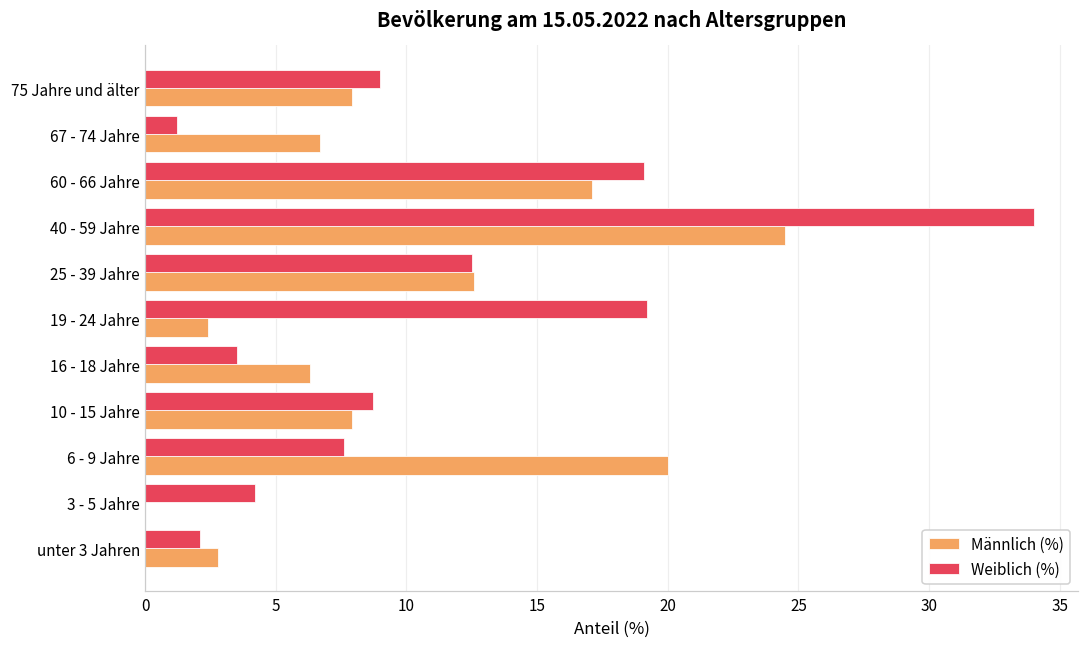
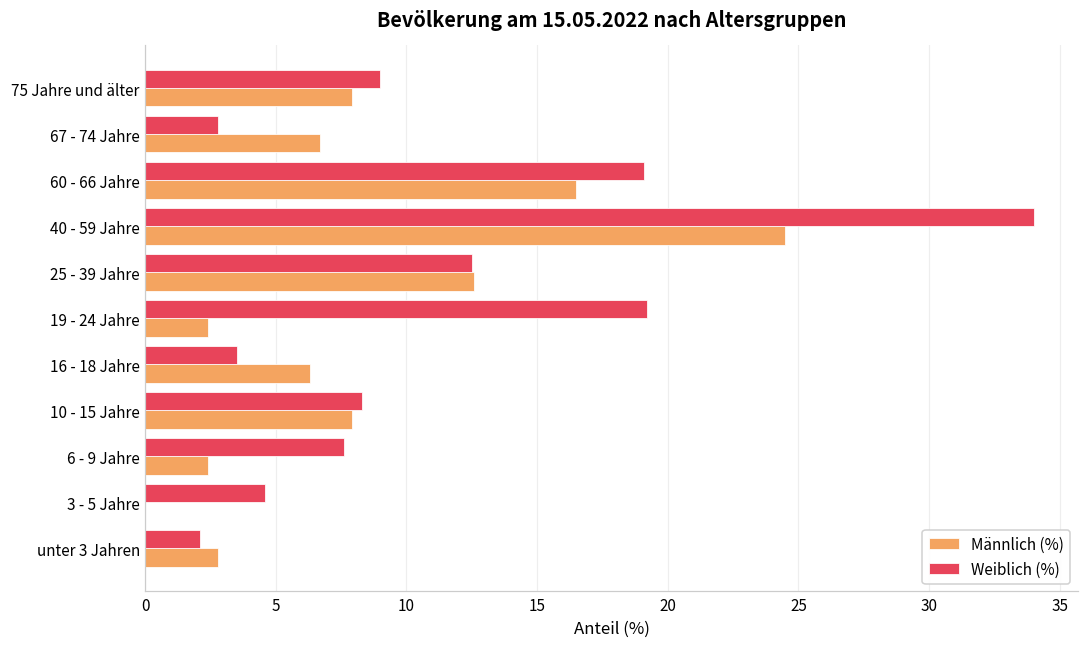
Weiblich (%), 67 - 74 Jahre: 1.2 -> 2.8
Männlich (%), 60 - 66 Jahre: 17.1 -> 16.5
Weiblich (%), 10 - 15 Jahre: 8.7 -> 8.3
Männlich (%), 6 - 9 Jahre: 20.0 -> 2.4
Weiblich (%), 3 - 5 Jahre: 4.2 -> 4.6
